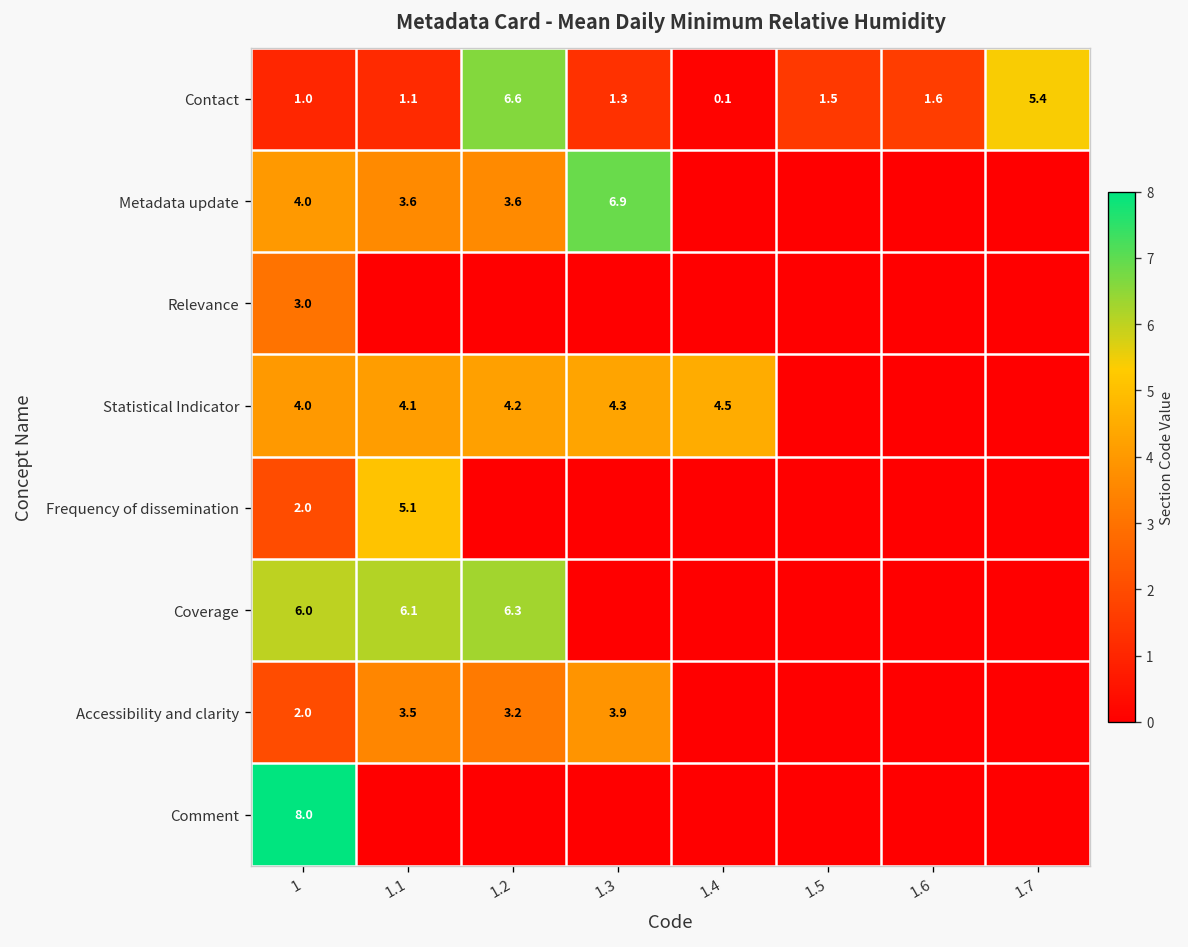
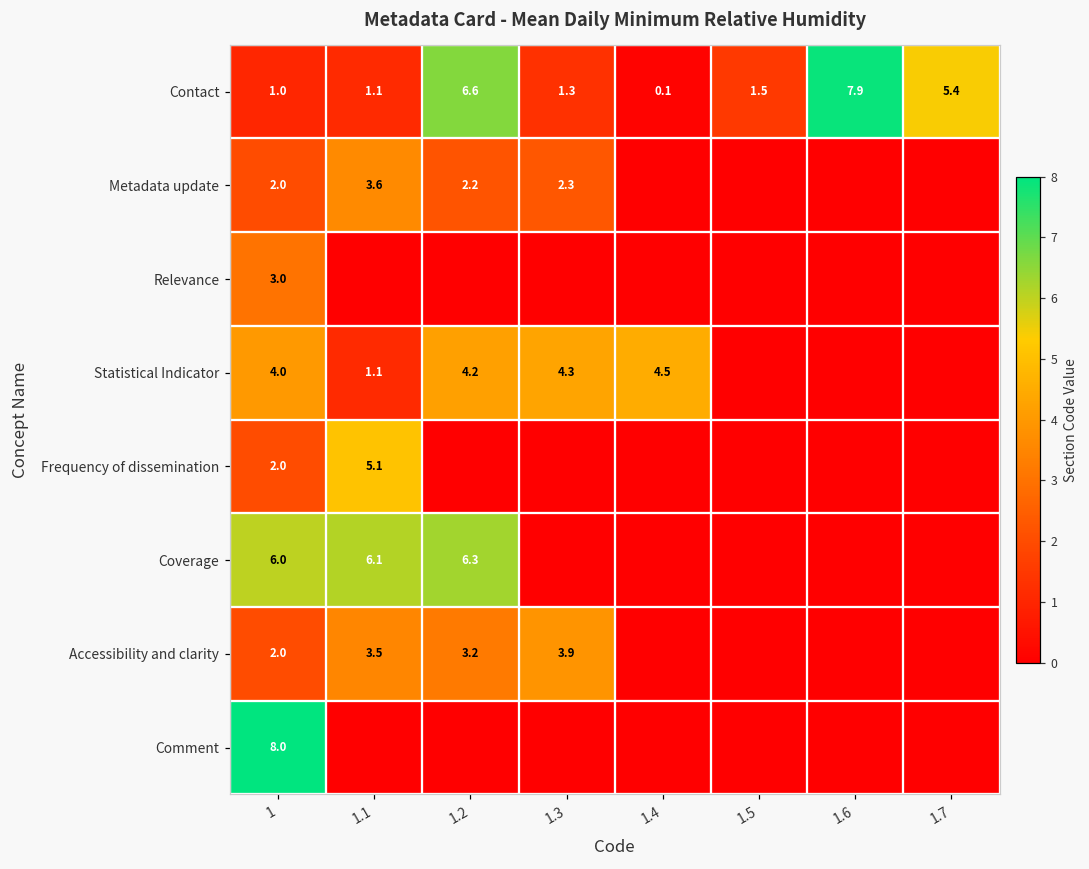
Contact, 1.6: 1.6 -> 7.9
Metadata update, 1: 4.0 -> 2.0
Metadata update, 1.2: 3.6 -> 2.2
Metadata update, 1.3: 6.9 -> 2.3
Statistical Indicator, 1.1: 4.1 -> 1.1
